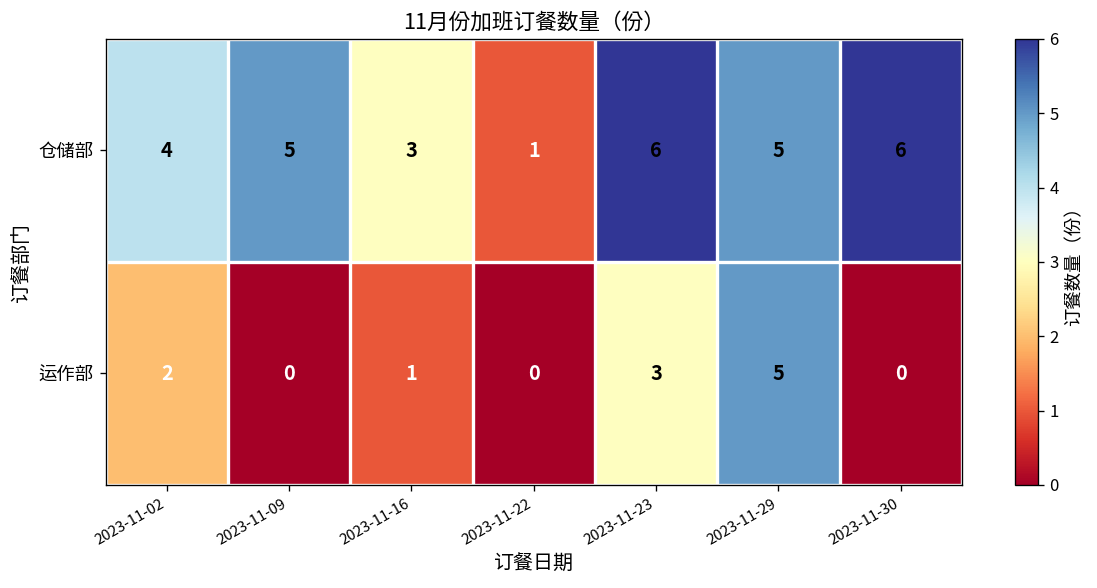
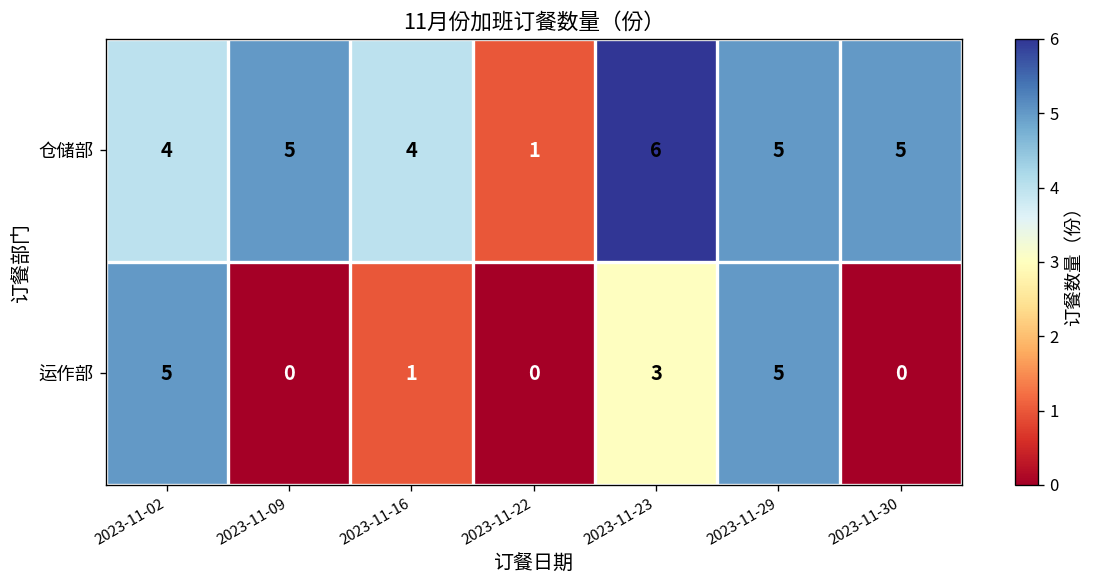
仓储部, 2023-11-16: 3 -> 4
仓储部, 2023-11-30: 6 -> 5
运作部, 2023-11-02: 2 -> 5
